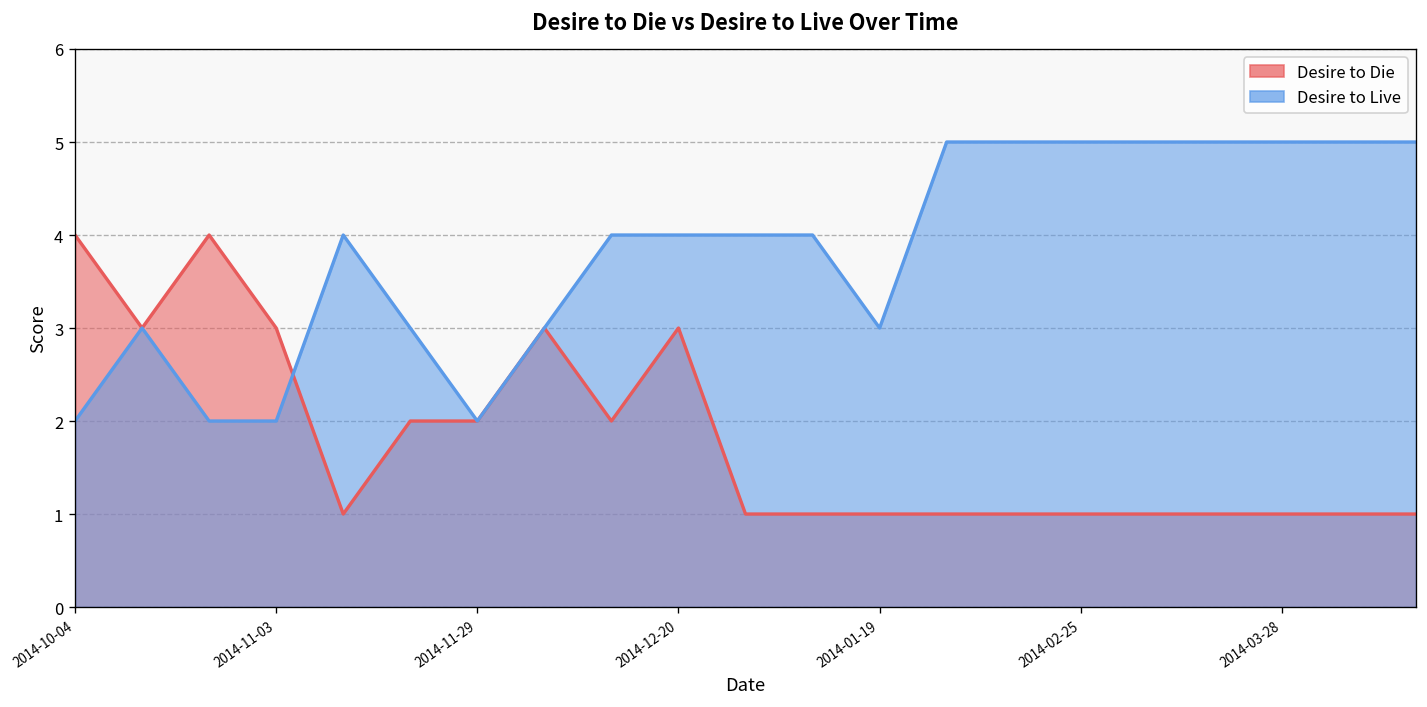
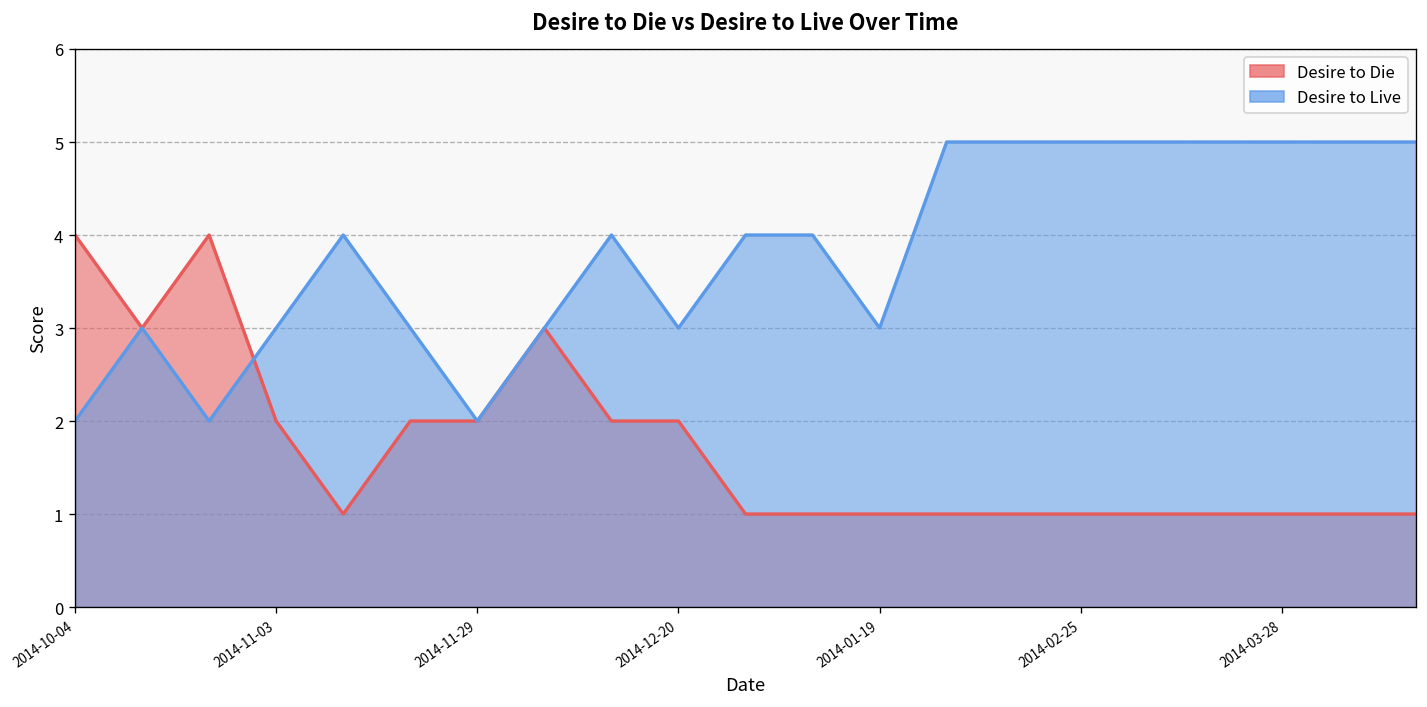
Desire to Die, 2014-11-03: 3 -> 2
Desire to Live, 2014-11-03: 2 -> 3
Desire to Die, 2014-12-20: 3 -> 2
Desire to Live, 2014-12-20: 4 -> 3
